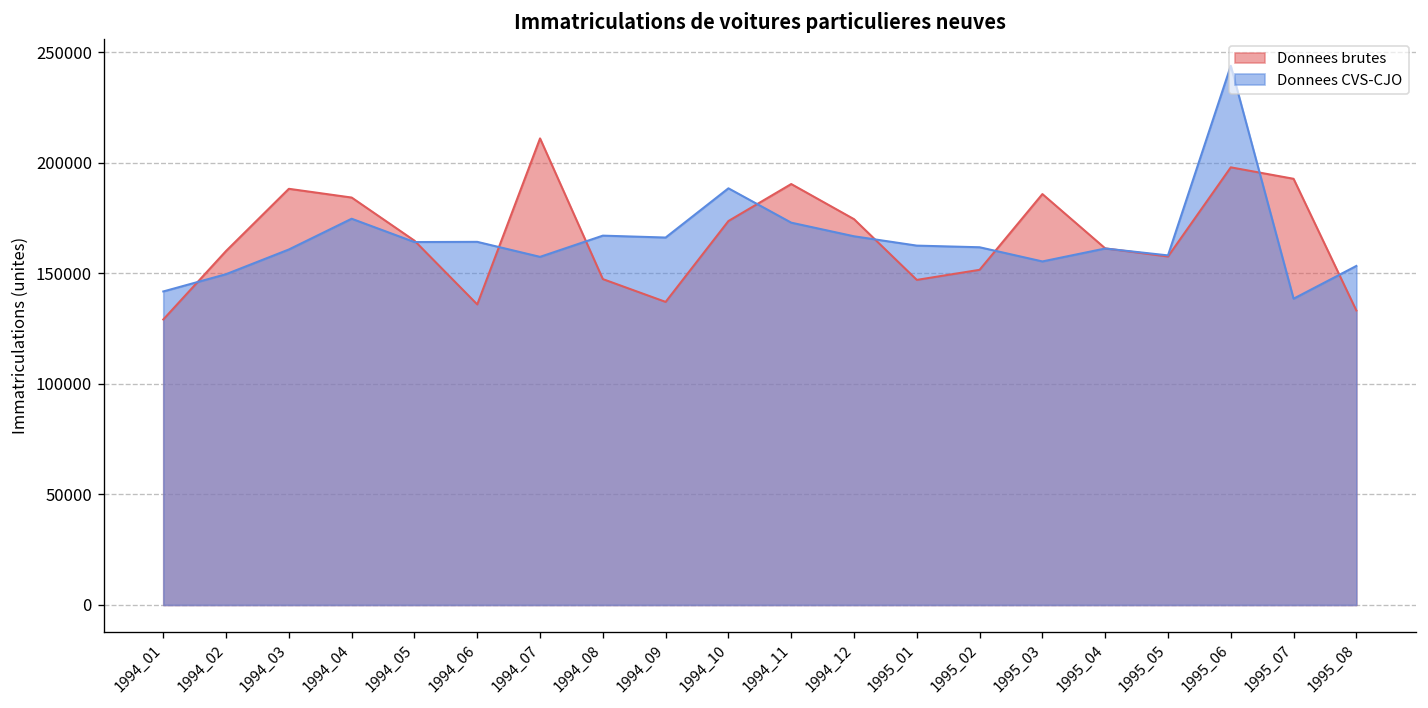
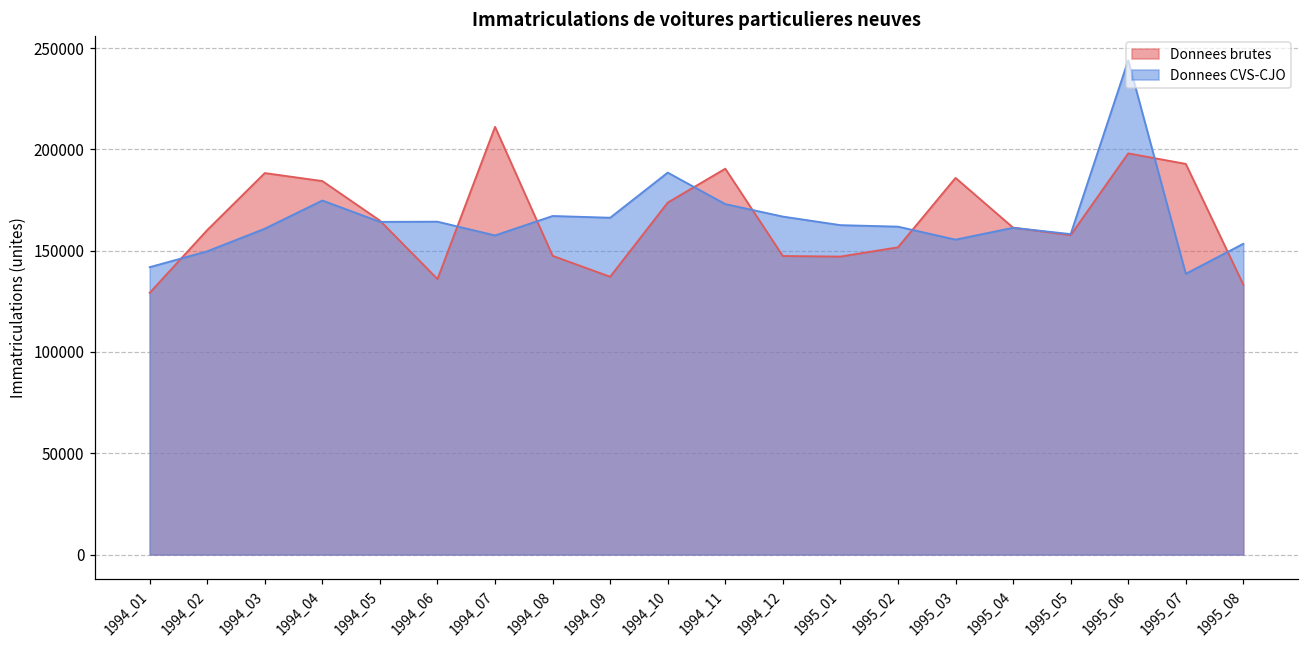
Donnees brutes, 1994_12: 175000 -> 147000
